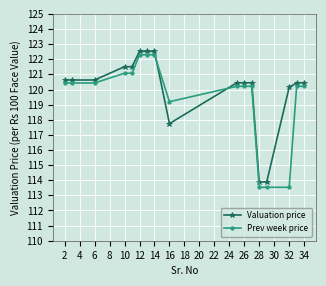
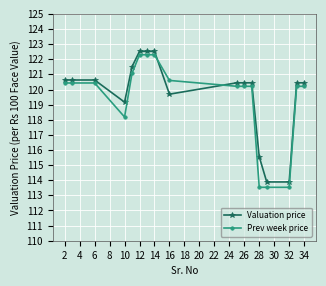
Valuation price, 10: 121.5 -> 119.2
Prev week price, 10: 121.1 -> 118.2
Valuation price, 16: 117.7 -> 119.7
Prev week price, 16: 119.2 -> 120.6
Valuation price, 28: 113.9 -> 115.6
Valuation price, 32: 120.1 -> 113.9
